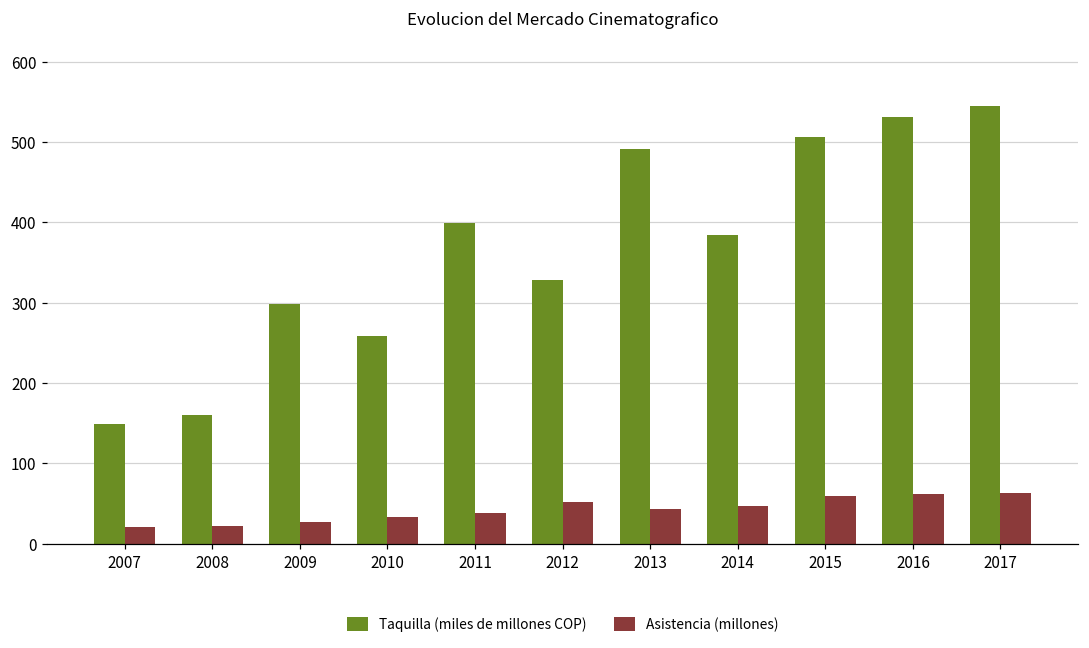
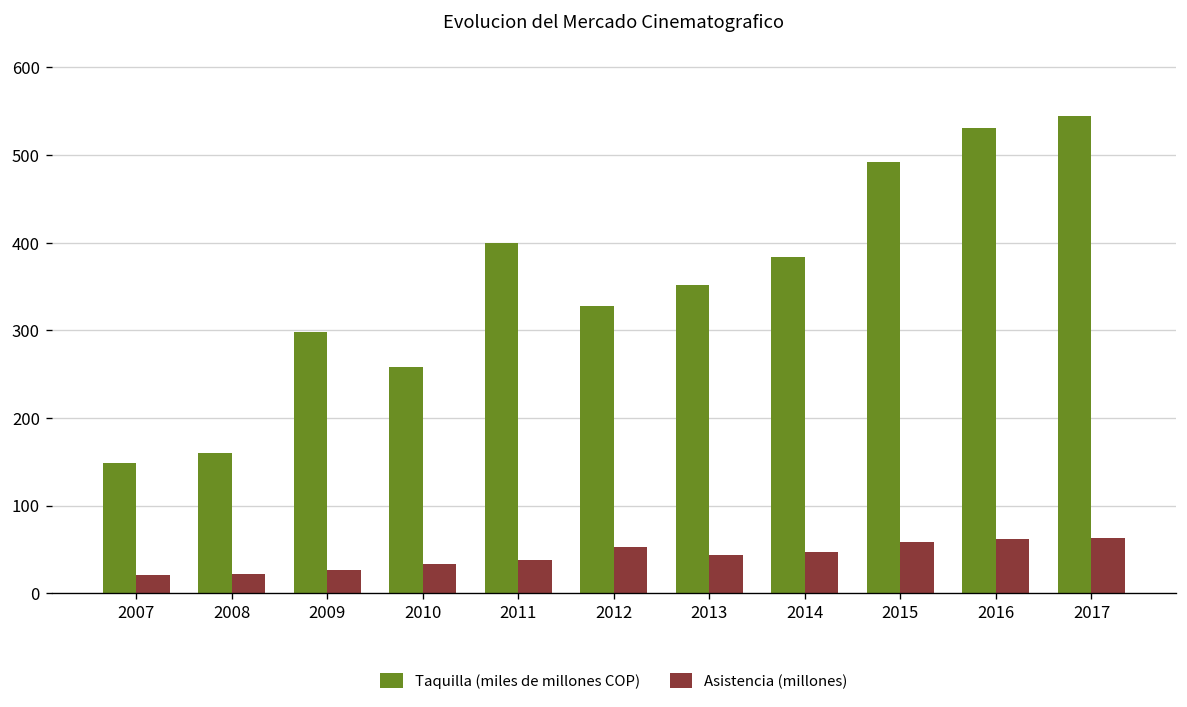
Taquilla (miles de millones COP), 2013: 490 -> 350
Taquilla (miles de millones COP), 2015: 510 -> 490
